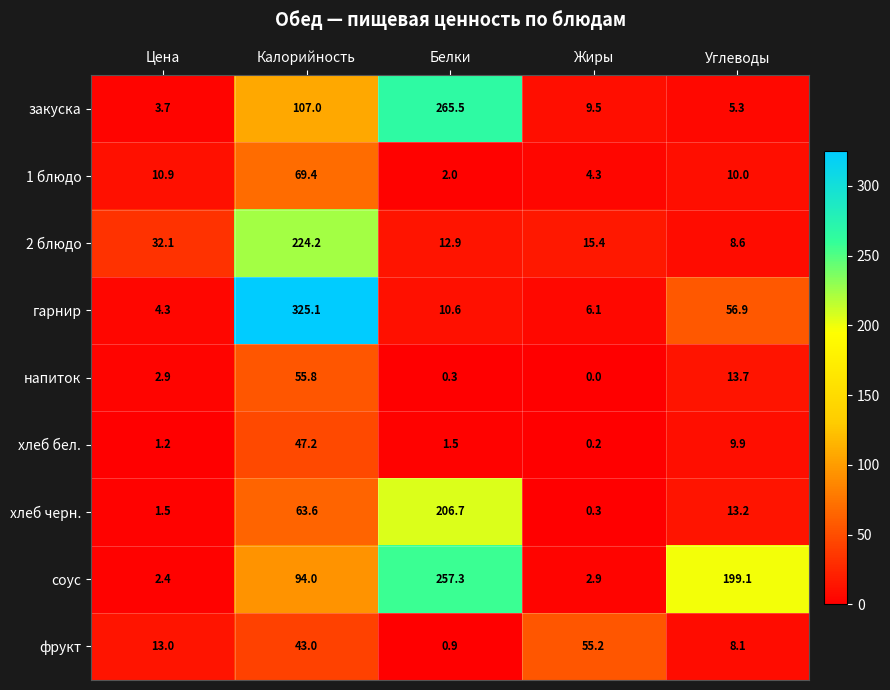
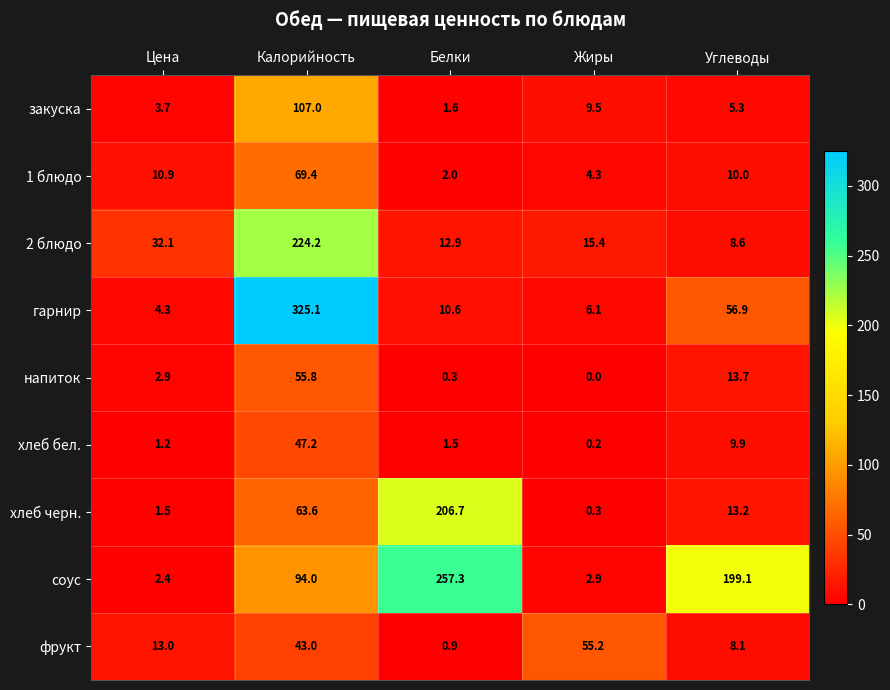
закуска, Белки: 265.5 -> 1.6
